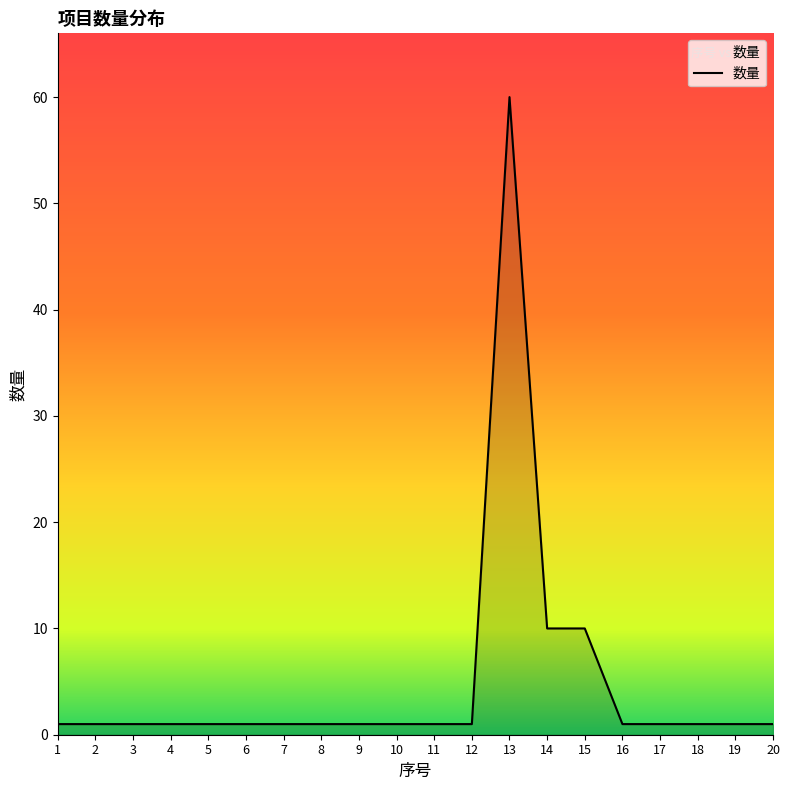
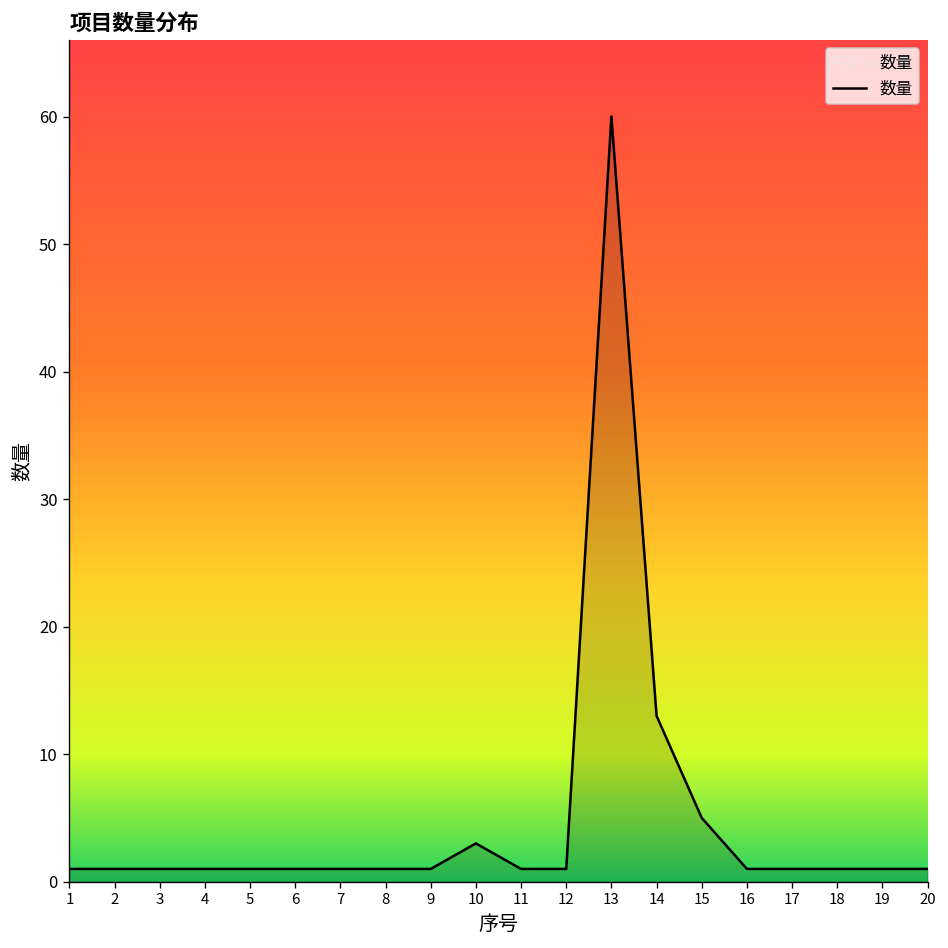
10: 1 -> 3
14: 10 -> 13
15: 10 -> 5
